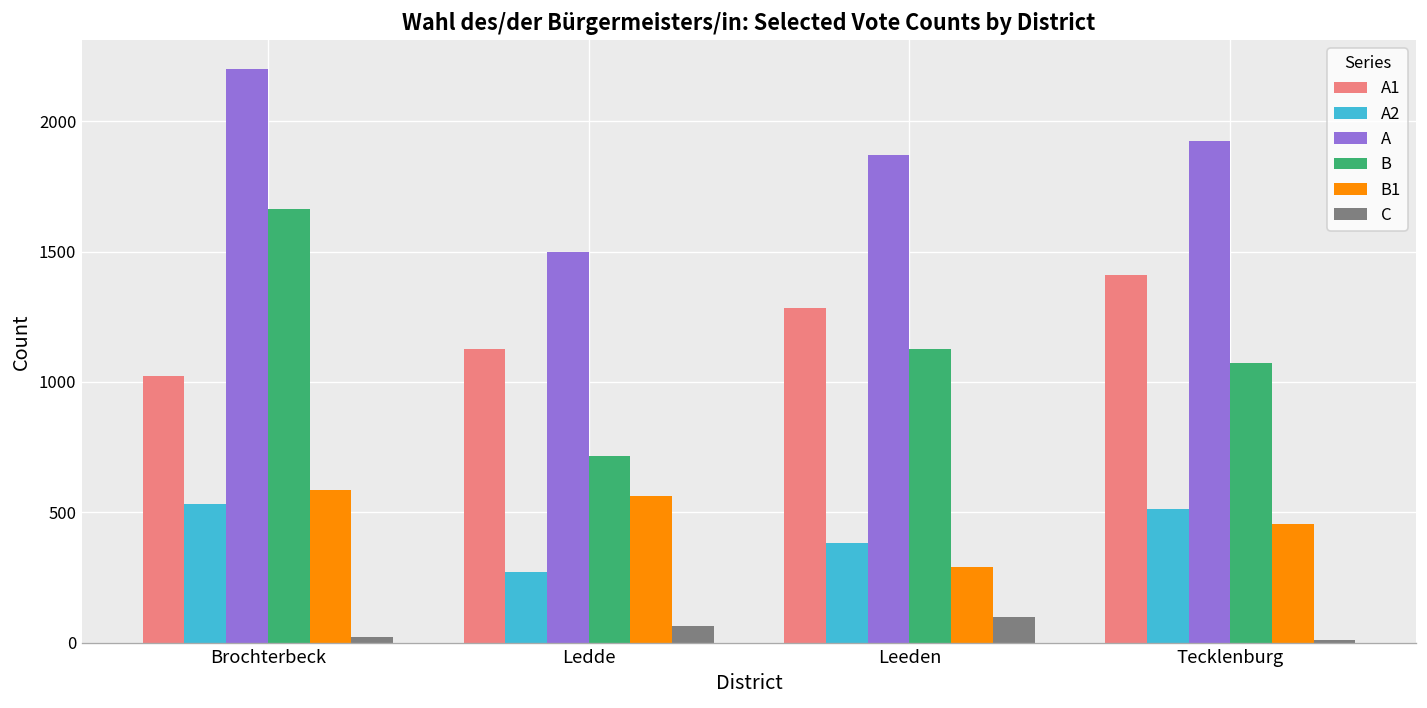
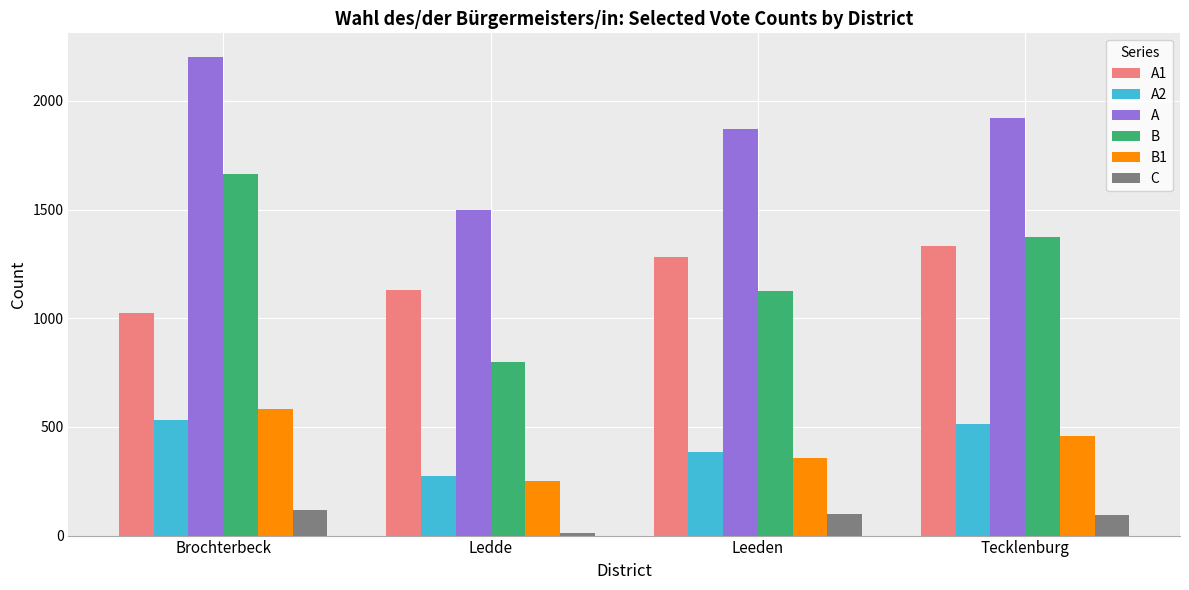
C, Brochterbeck: 20 -> 120
B, Ledde: 720 -> 800
B1, Ledde: 560 -> 250
C, Ledde: 70 -> 10
B1, Leeden: 290 -> 360
A1, Tecklenburg: 1410 -> 1330
B, Tecklenburg: 1070 -> 1370
C, Tecklenburg: 10 -> 100
